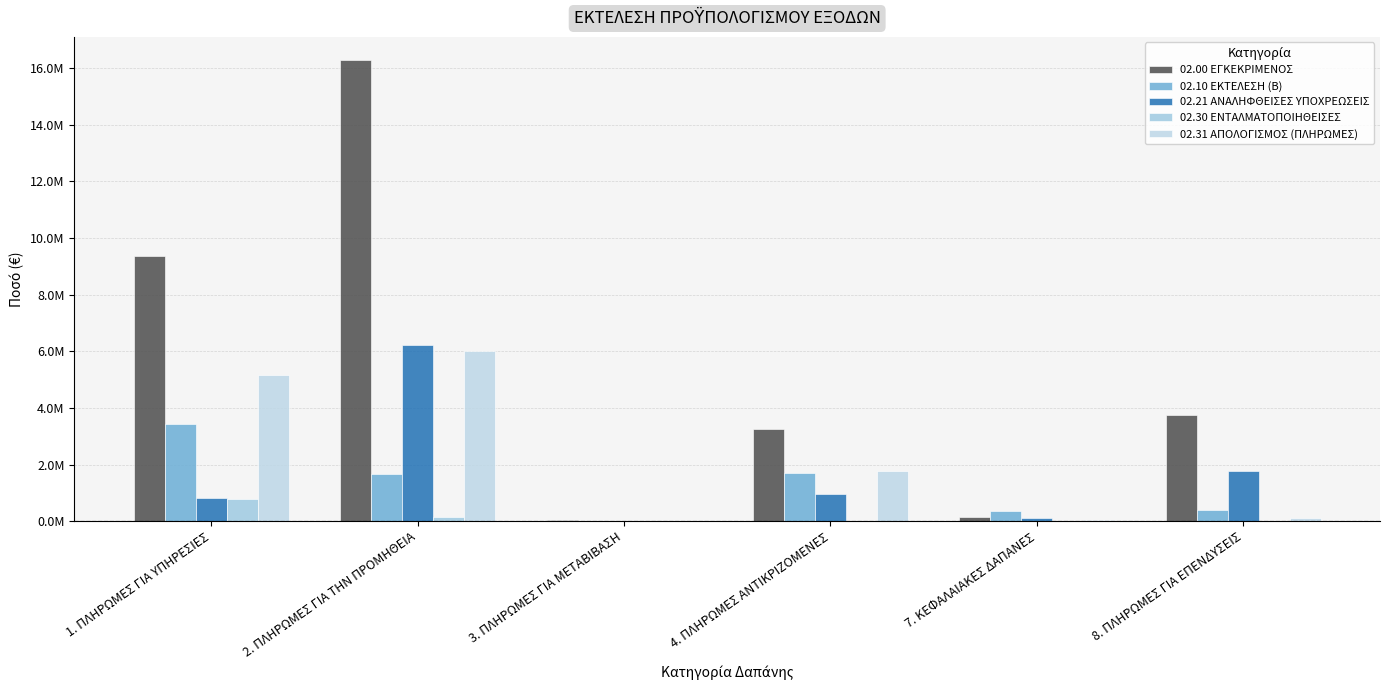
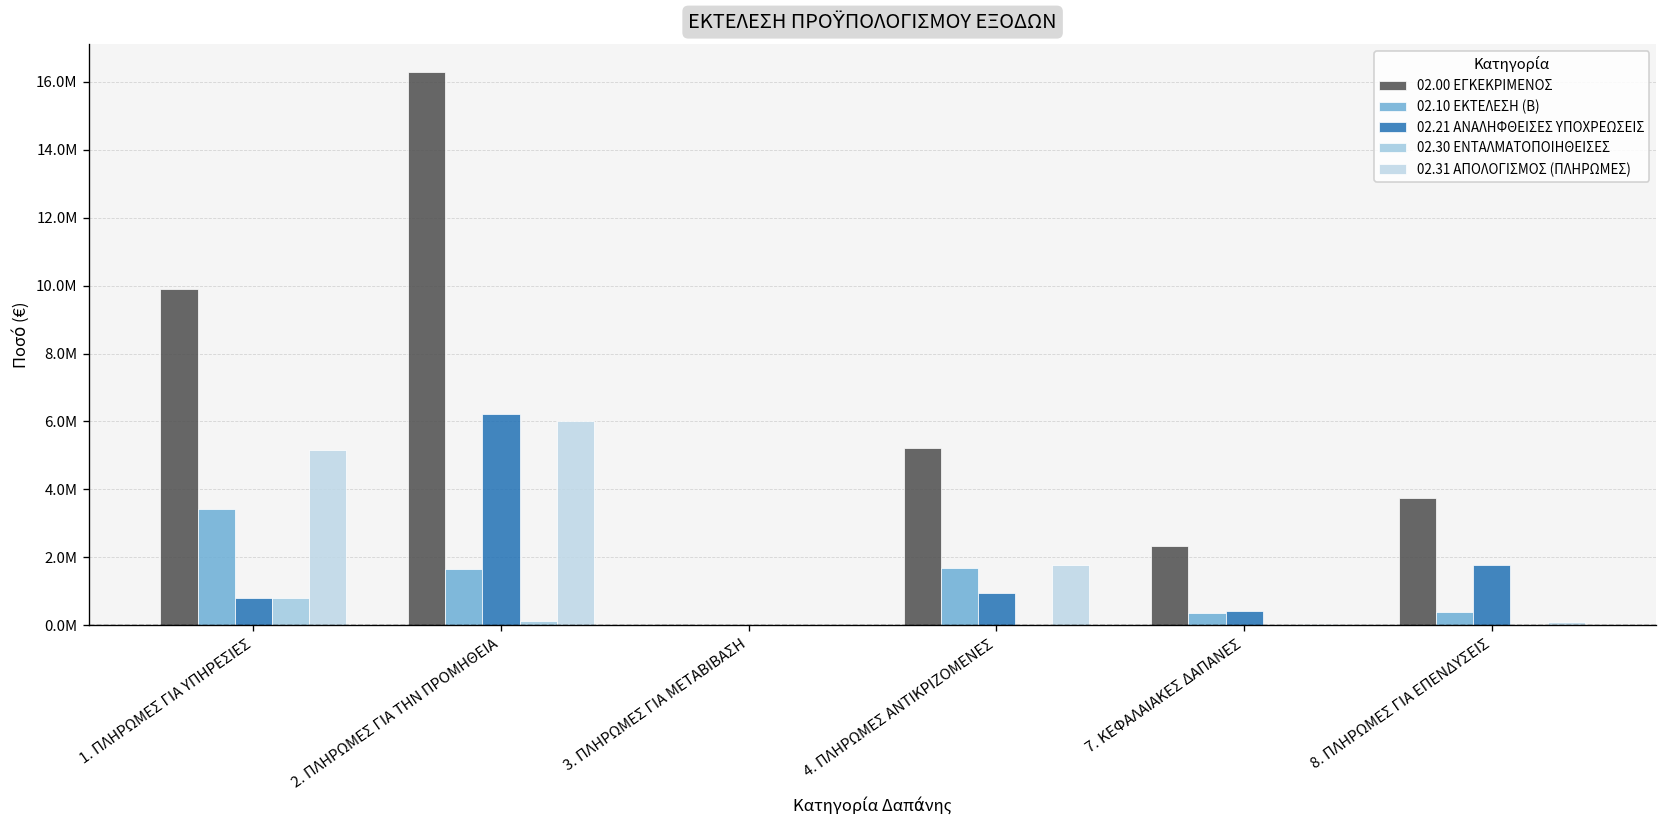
02.00 ΕΓΚΕΚΡΙΜΕΝΟΣ, 1. ΠΛΗΡΩΜΕΣ ΓΙΑ ΥΠΗΡΕΣΙΕΣ: 9400000 -> 9900000
02.00 ΕΓΚΕΚΡΙΜΕΝΟΣ, 4. ΠΛΗΡΩΜΕΣ ΑΝΤΙΚΡΙΖΟΜΕΝΕΣ: 3300000 -> 5200000
02.00 ΕΓΚΕΚΡΙΜΕΝΟΣ, 7. ΚΕΦΑΛΑΙΑΚΕΣ ΔΑΠΑΝΕΣ: 200000 -> 2300000
02.21 ΑΝΑΛΗΦΘΕΙΣΕΣ ΥΠΟΧΡΕΩΣΕΙΣ, 7. ΚΕΦΑΛΑΙΑΚΕΣ ΔΑΠΑΝΕΣ: 100000 -> 400000
